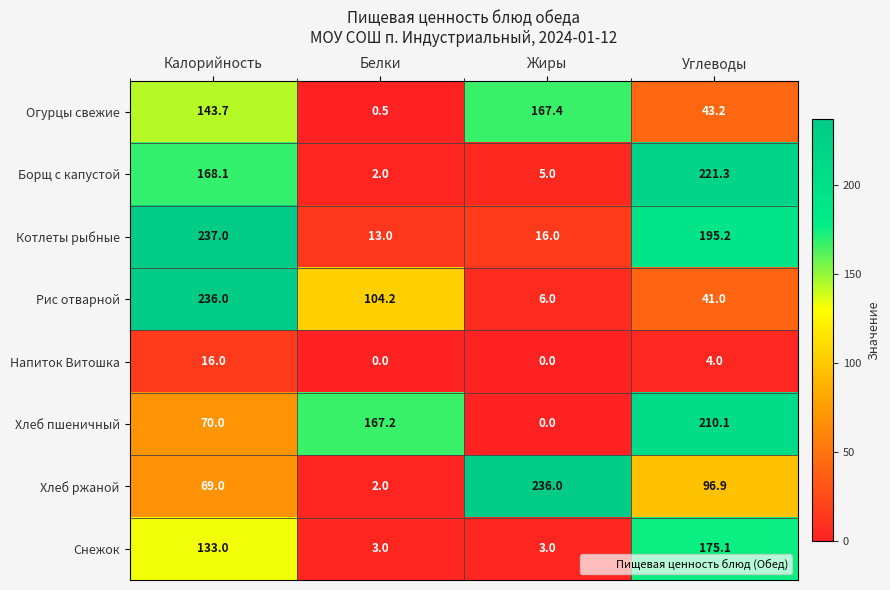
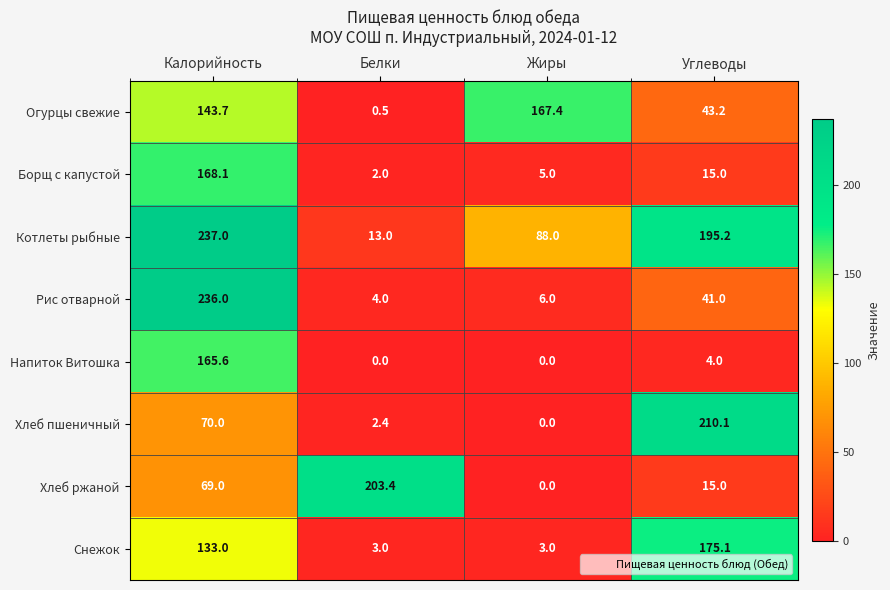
Борщ с капустой, Углеводы: 221.3 -> 15.0
Котлеты рыбные, Жиры: 16.0 -> 88.0
Рис отварной, Белки: 104.2 -> 4.0
Напиток Витошка, Калорийность: 16.0 -> 165.6
Хлеб пшеничный, Белки: 167.2 -> 2.4
Хлеб ржаной, Белки: 2.0 -> 203.4
Хлеб ржаной, Жиры: 236.0 -> 0.0
Хлеб ржаной, Углеводы: 96.9 -> 15.0
